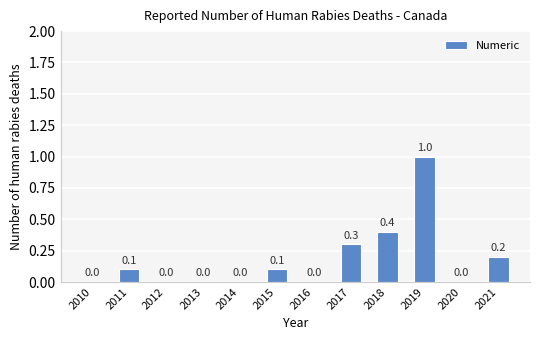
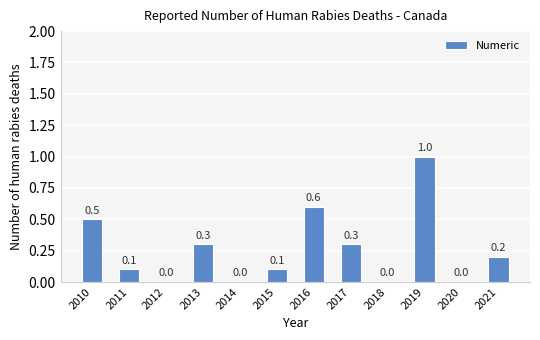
2010: 0.0 -> 0.5
2013: 0.0 -> 0.3
2016: 0.0 -> 0.6
2018: 0.4 -> 0.0
